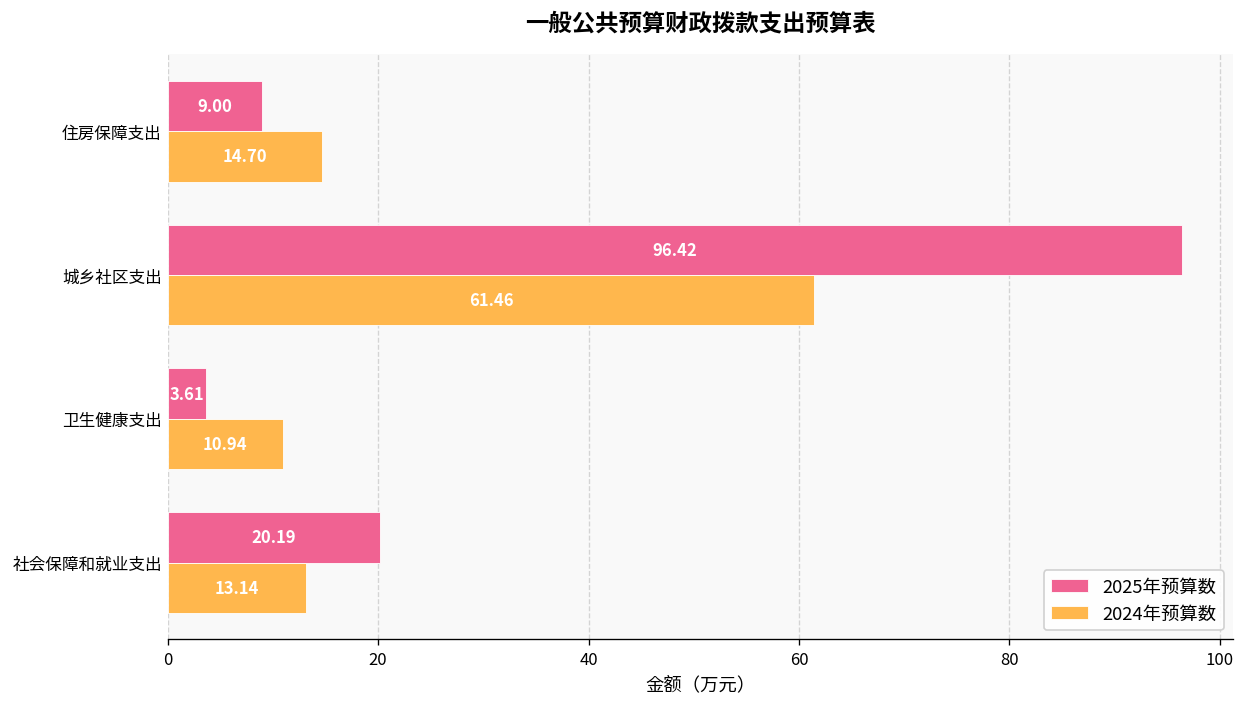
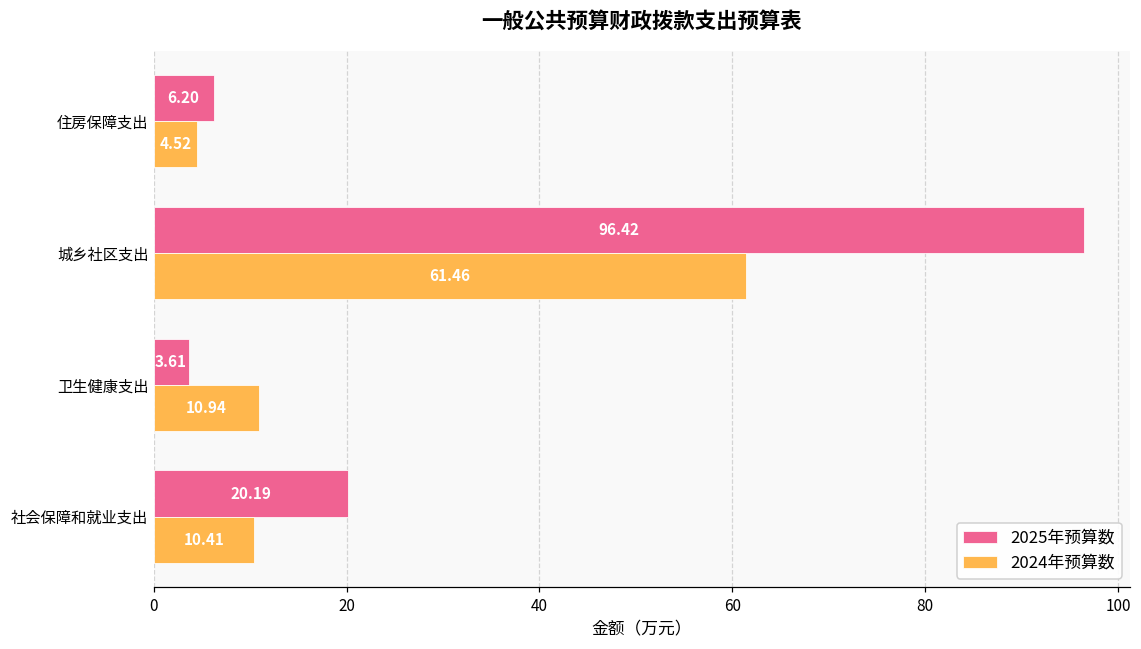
2025年预算数, 住房保障支出: 9.00 -> 6.20
2024年预算数, 住房保障支出: 14.70 -> 4.52
2024年预算数, 社会保障和就业支出: 13.14 -> 10.41
